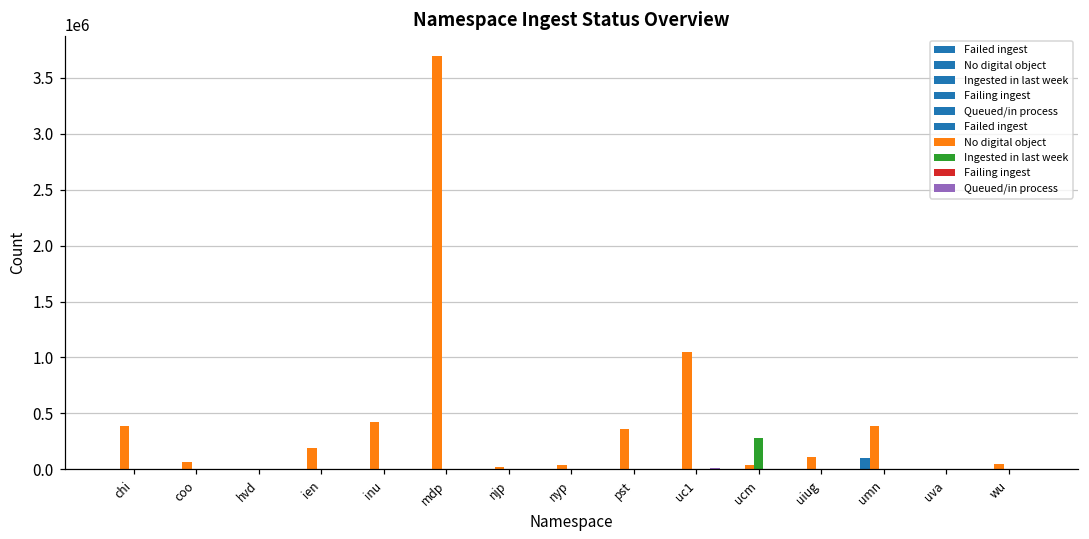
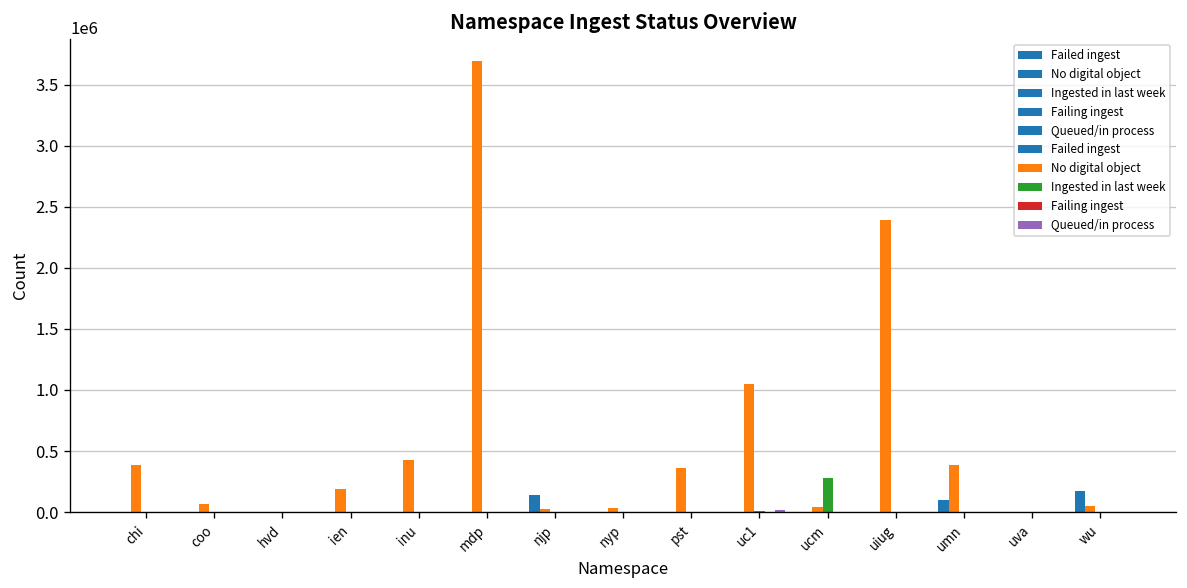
Failed ingest, njp: 0 -> 140000
No digital object, uiug: 110000 -> 2390000
Failed ingest, wu: 0 -> 170000
